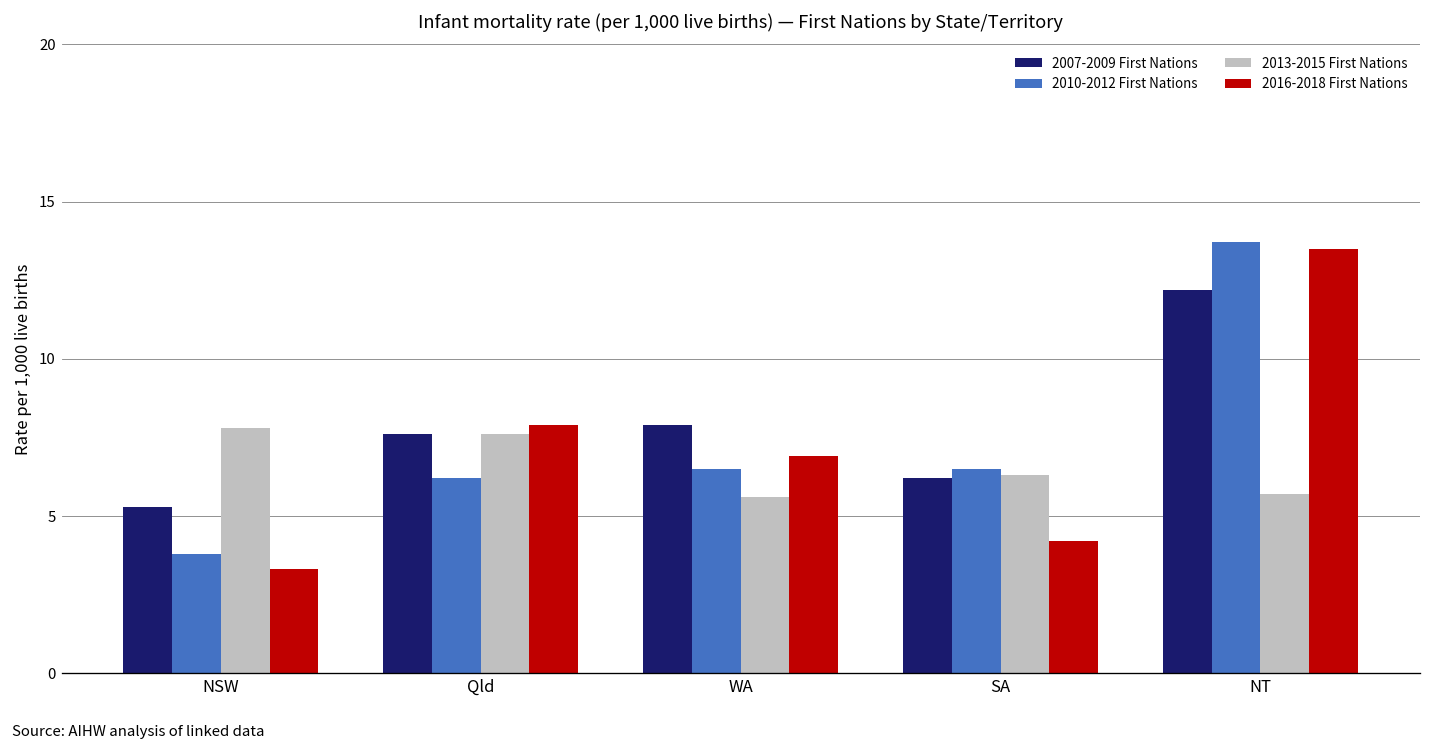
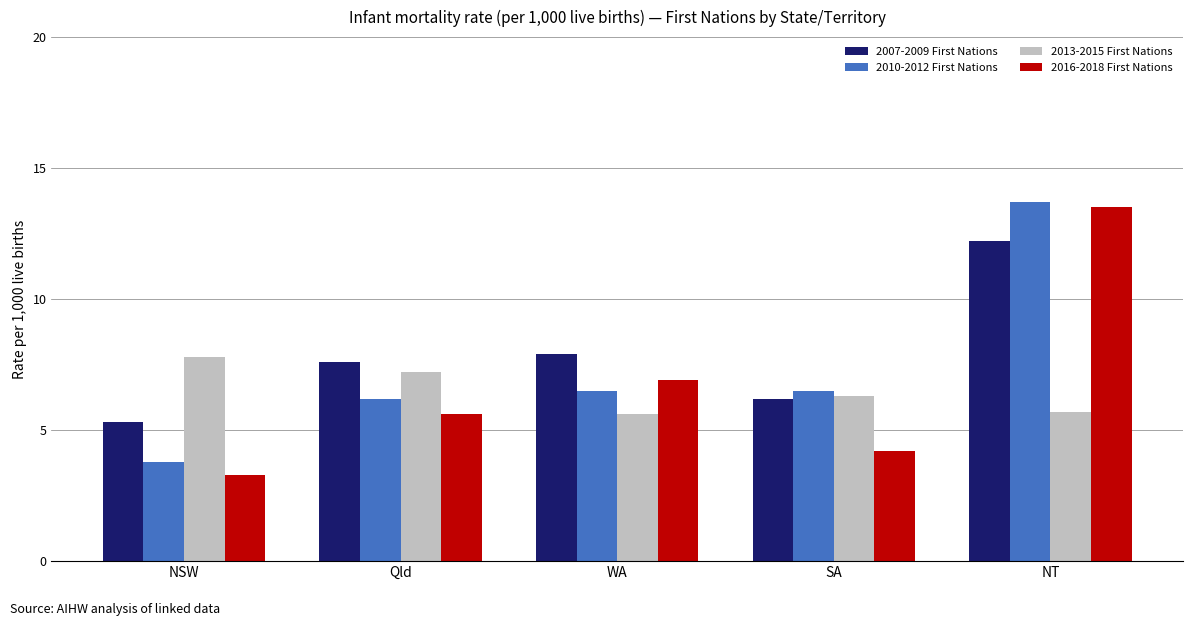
2013-2015 First Nations, Qld: 7.6 -> 7.2
2016-2018 First Nations, Qld: 7.9 -> 5.6
